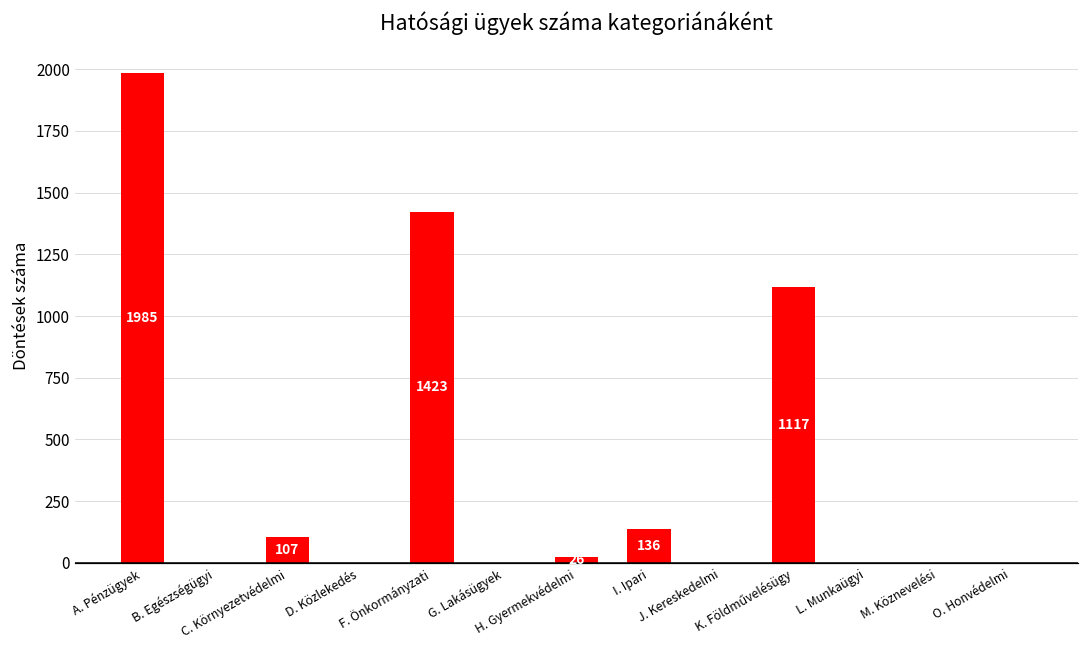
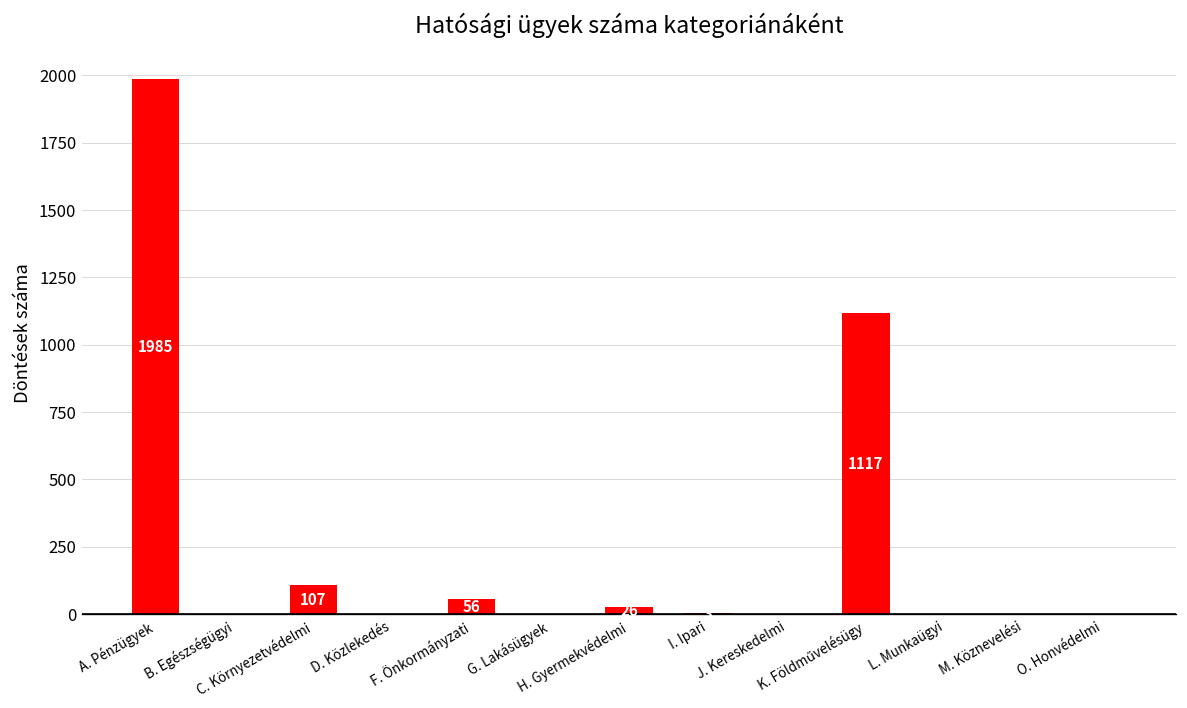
F. Önkormányzati: 1423 -> 56
I. Ipari: 140 -> 0
